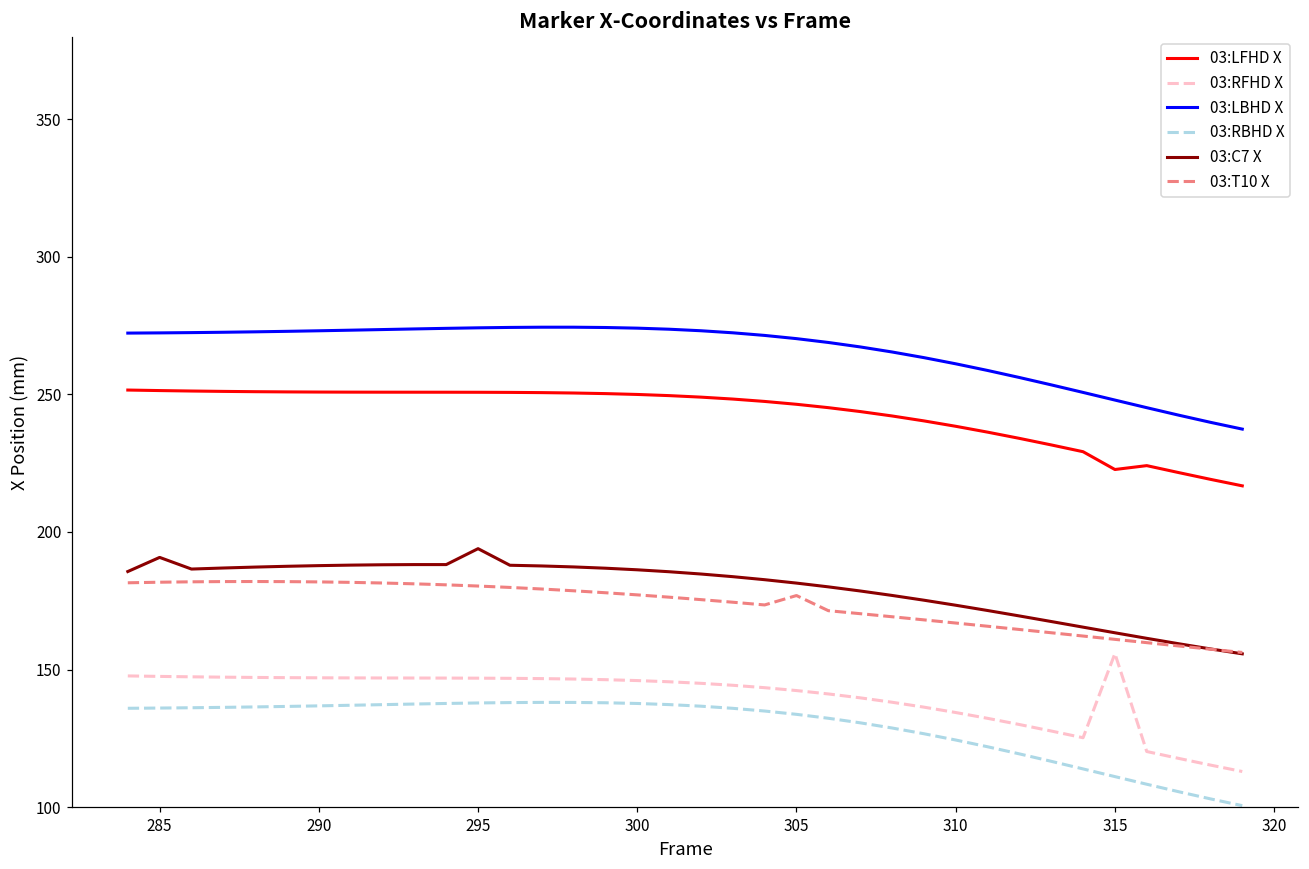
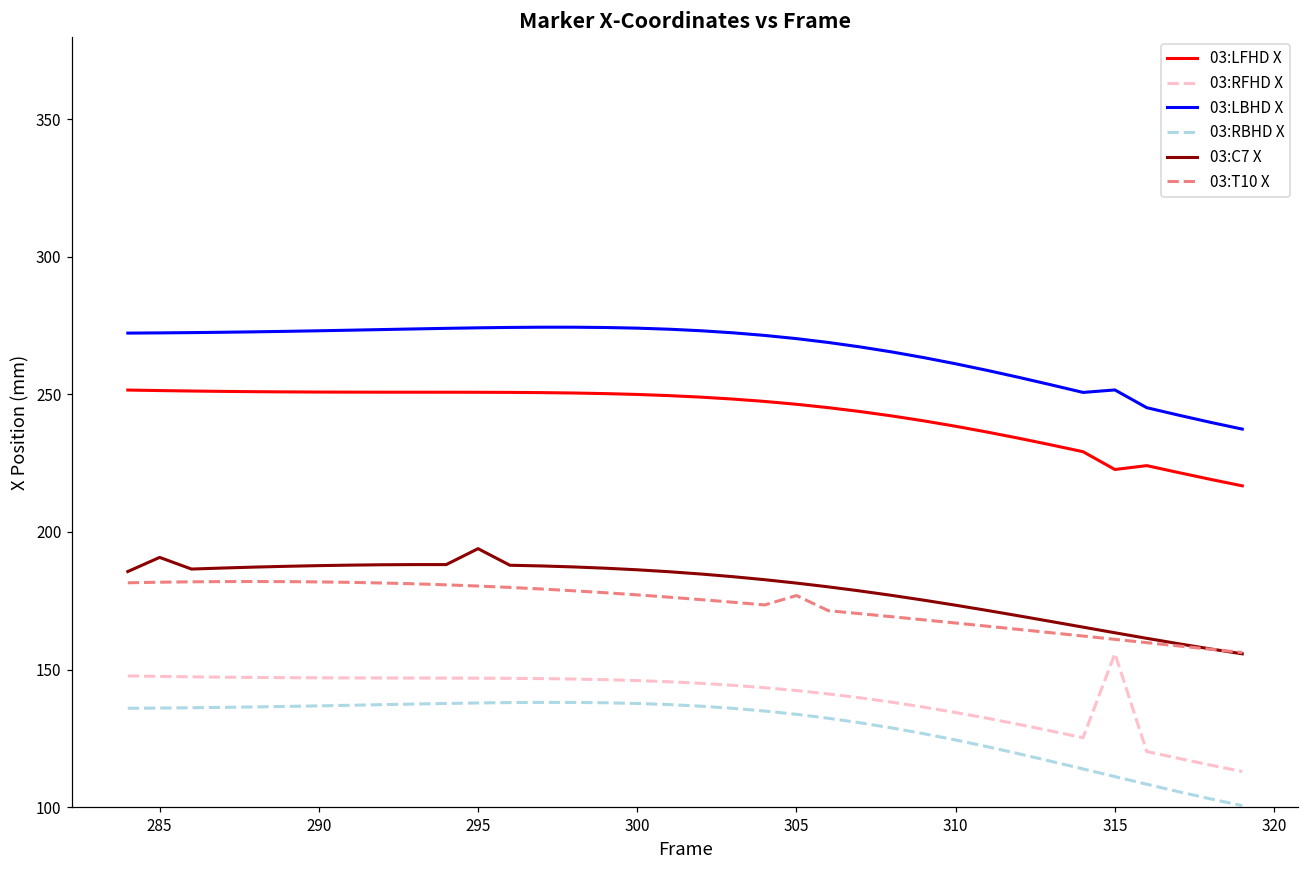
03:LBHD X, 315: 248 -> 252
